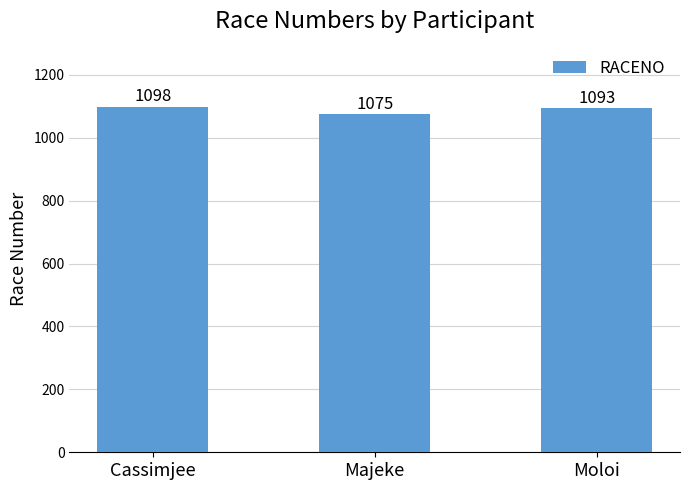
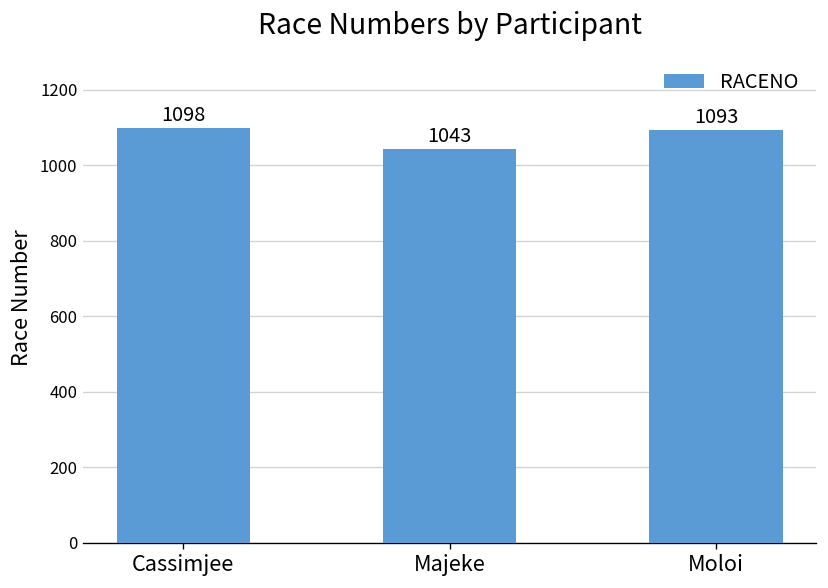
Majeke: 1075 -> 1043
